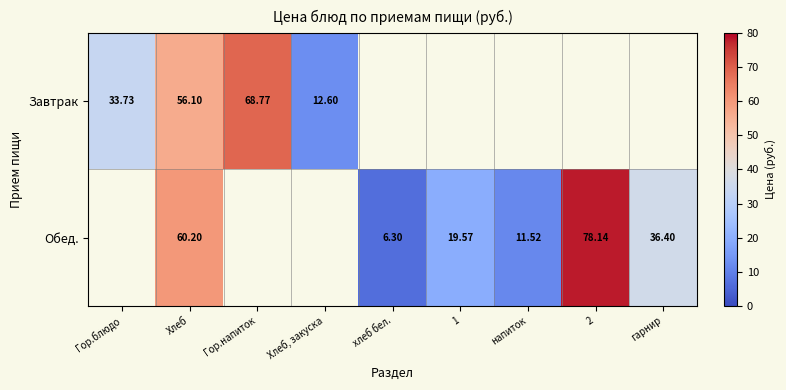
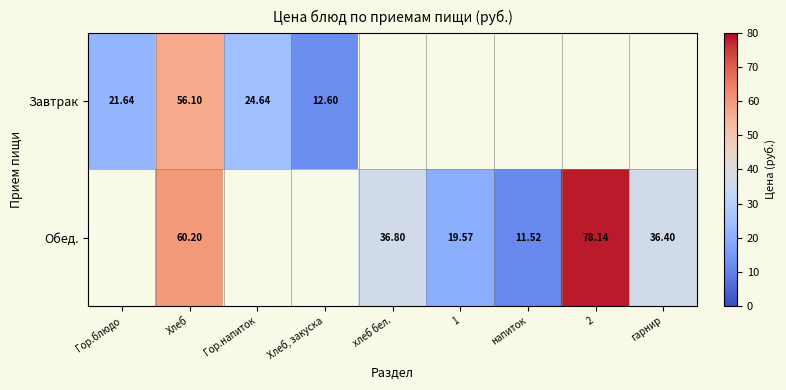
Завтрак, Гор.блюдо: 33.73 -> 21.64
Завтрак, Гор.напиток: 68.77 -> 24.64
Обед., хлеб бел.: 6.30 -> 36.80
